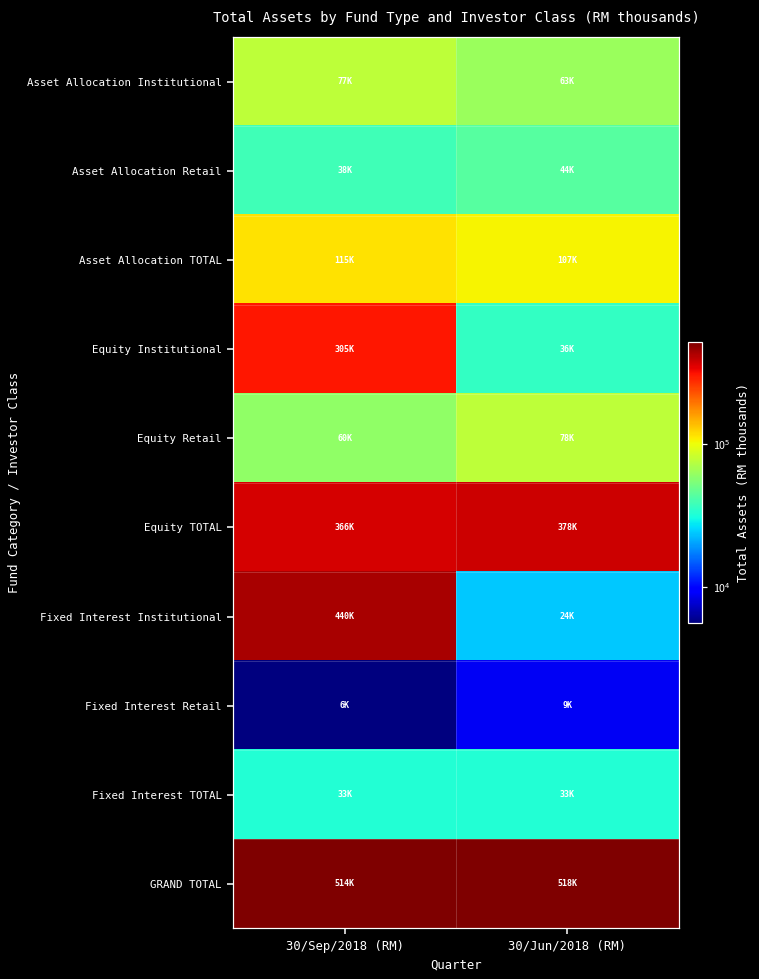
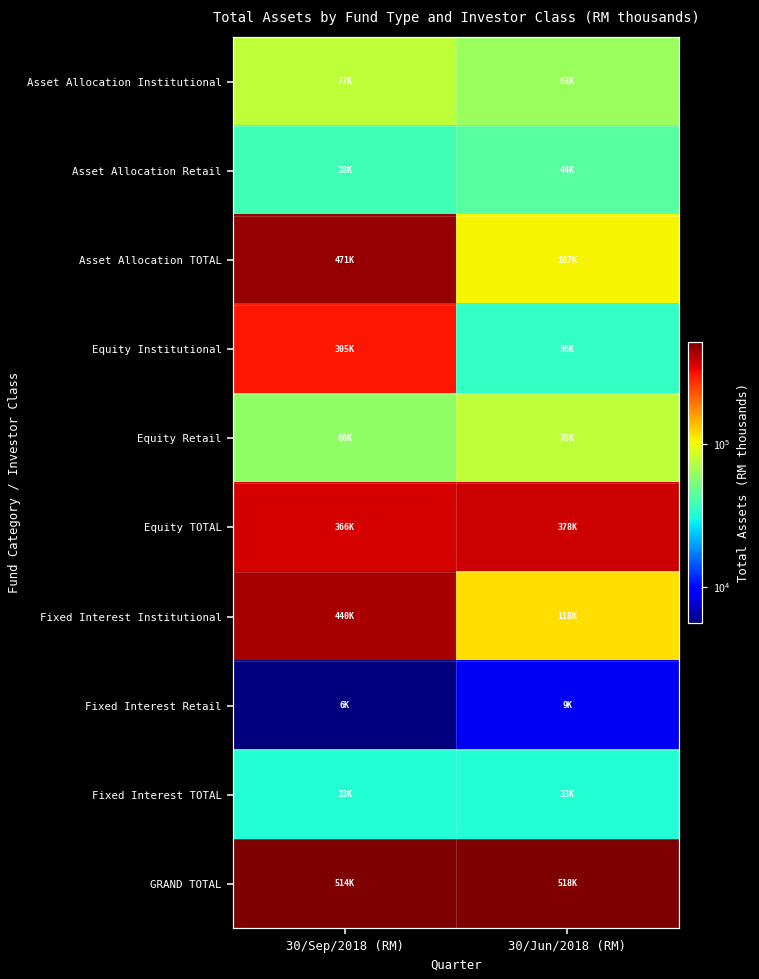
Asset Allocation TOTAL, 30/Sep/2018 (RM): 115K -> 471K
Fixed Interest Institutional, 30/Jun/2018 (RM): 24K -> 118K
